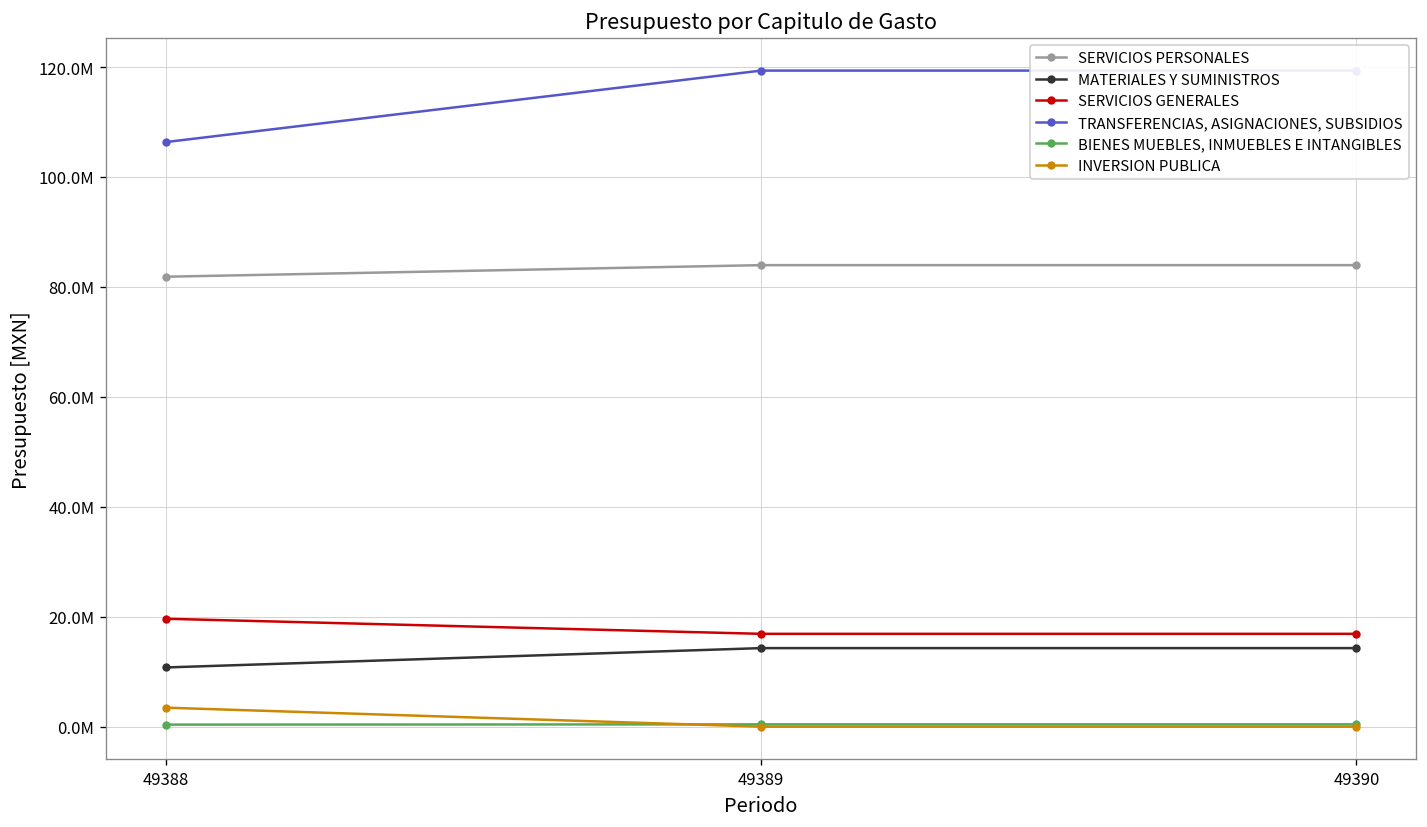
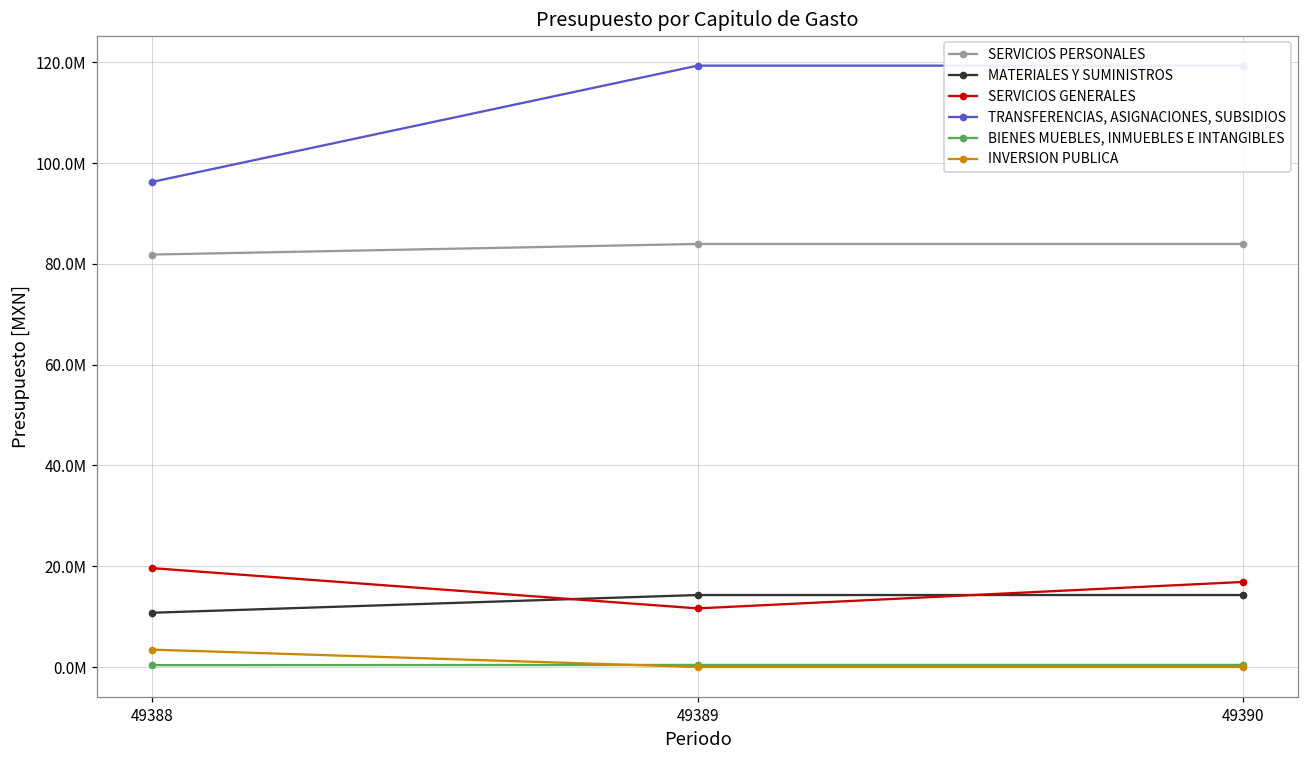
TRANSFERENCIAS, ASIGNACIONES, SUBSIDIOS, 49388: 106000000 -> 96000000
SERVICIOS GENERALES, 49389: 17000000 -> 12000000
